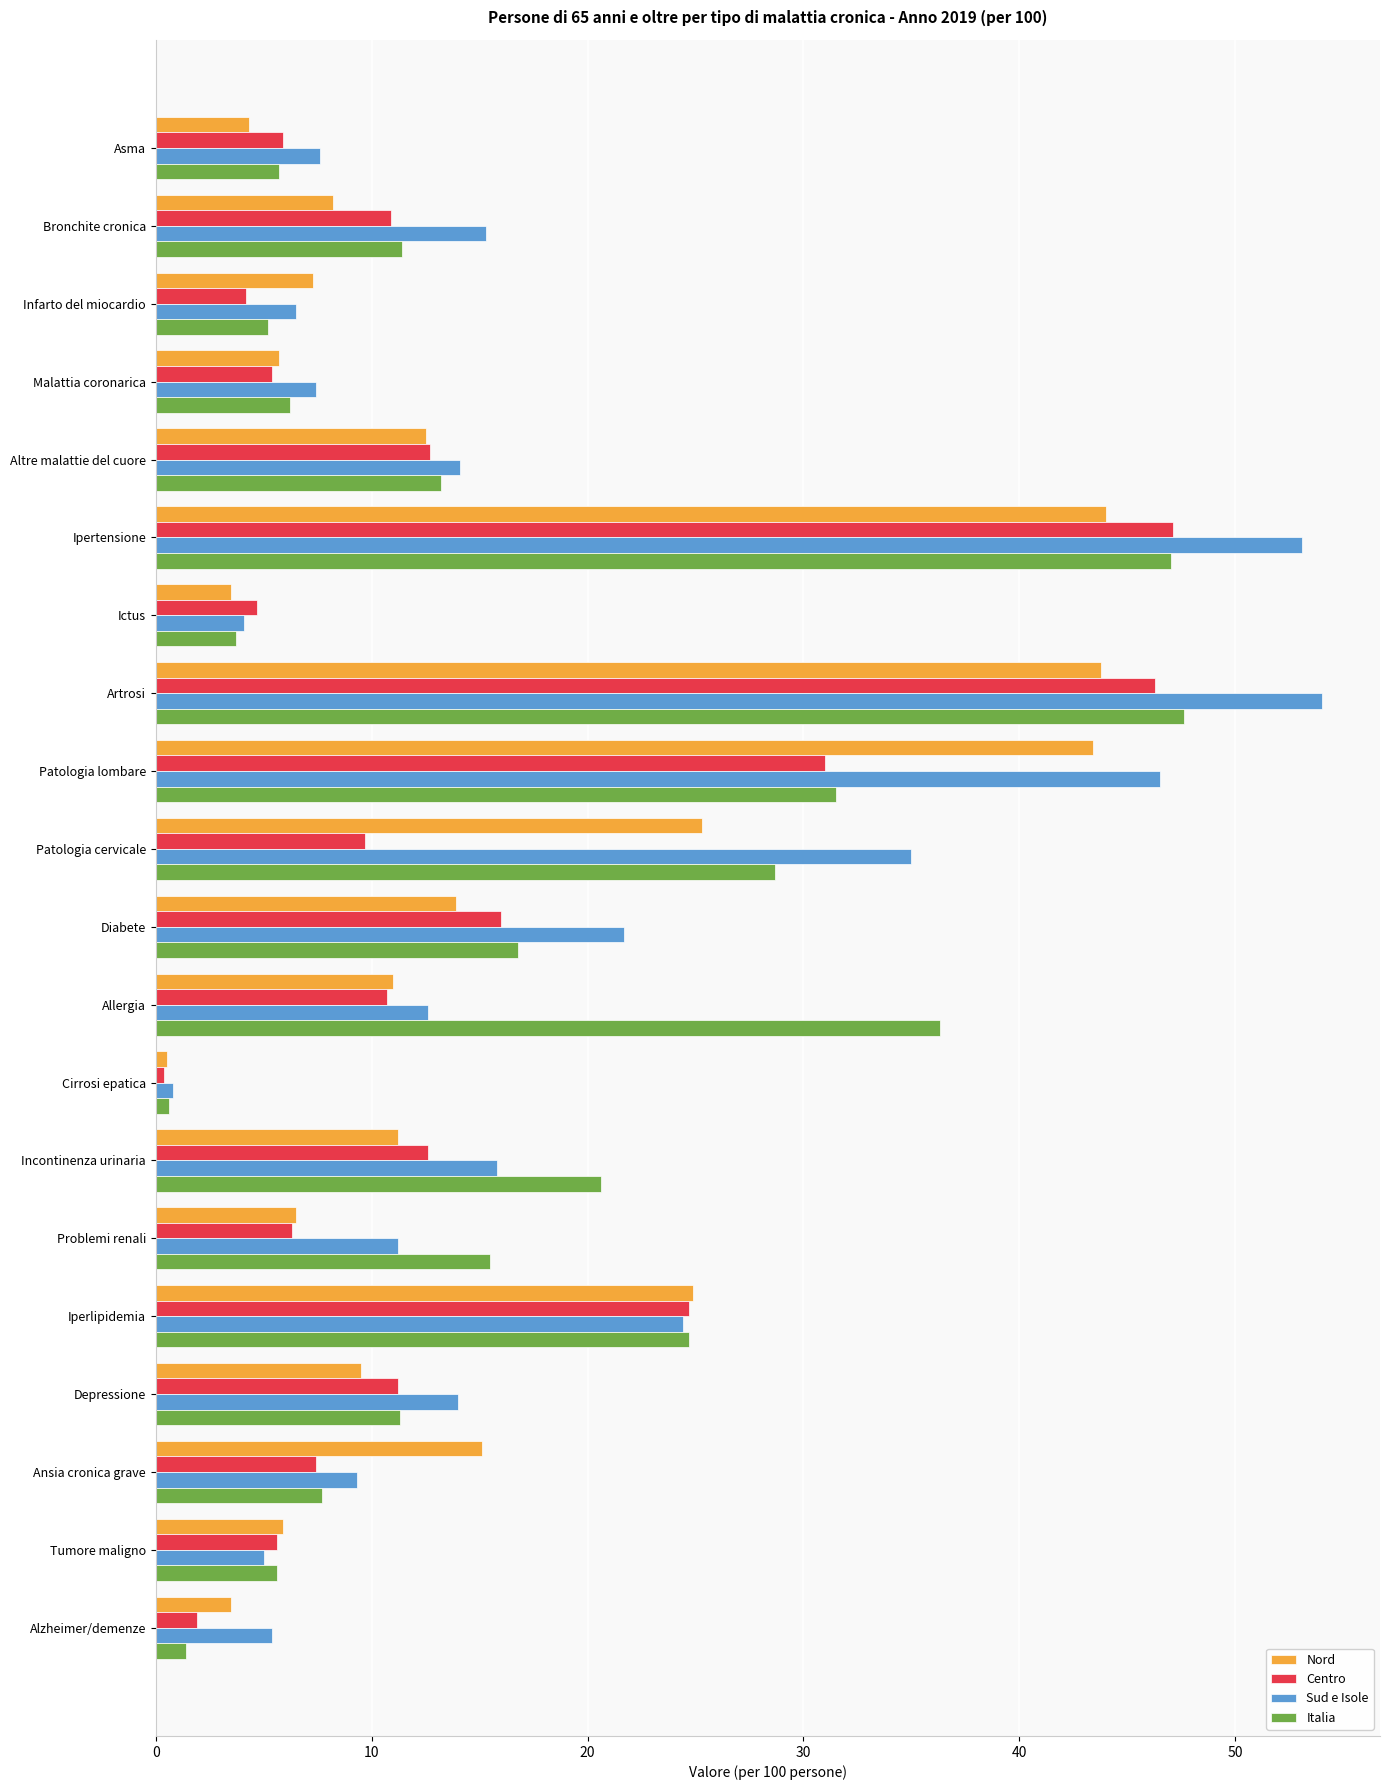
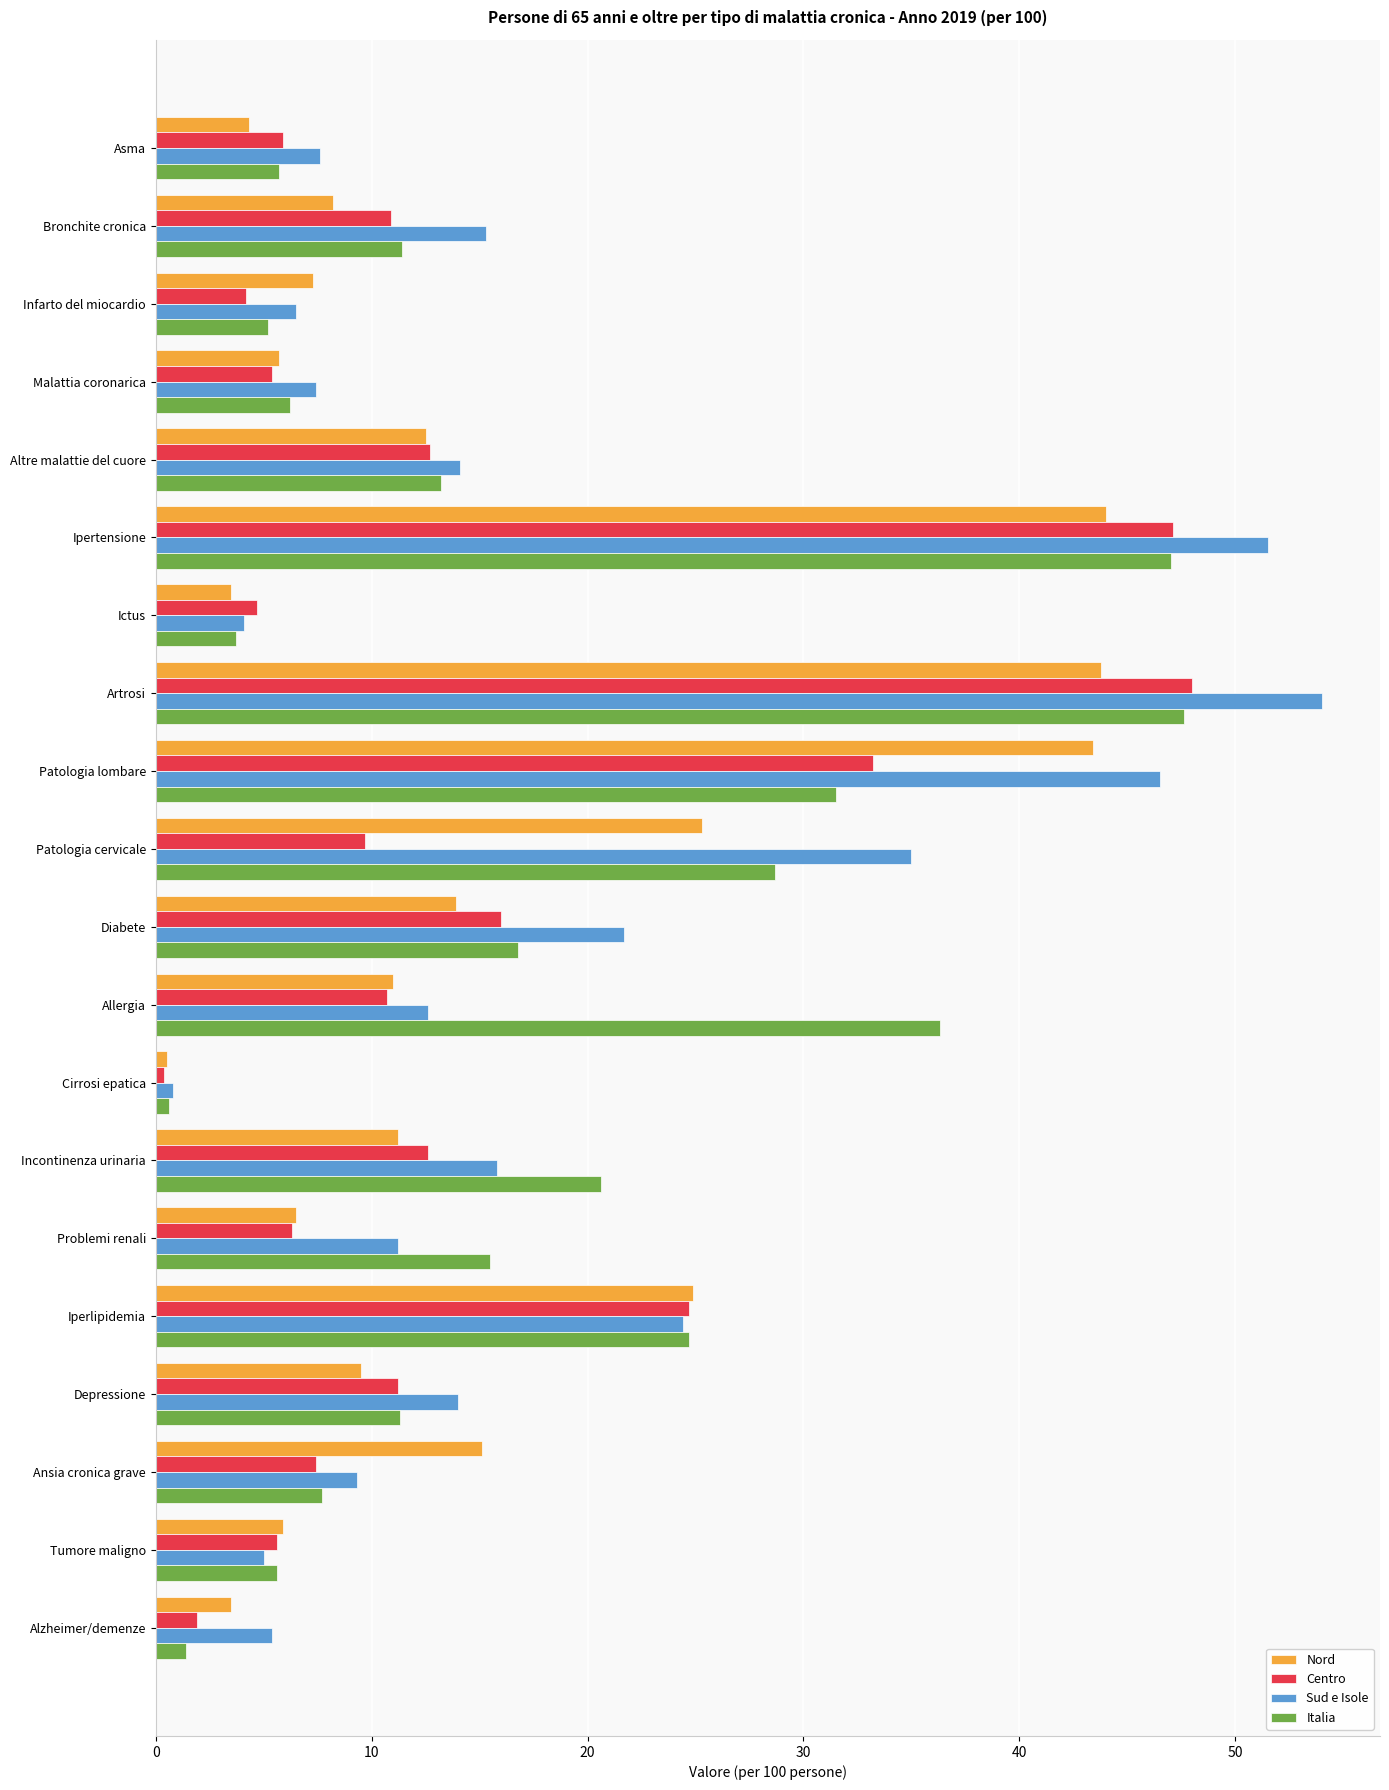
Sud e Isole, Ipertensione: 53.1 -> 51.5
Centro, Artrosi: 46.3 -> 48.0
Centro, Patologia lombare: 31.0 -> 33.2
